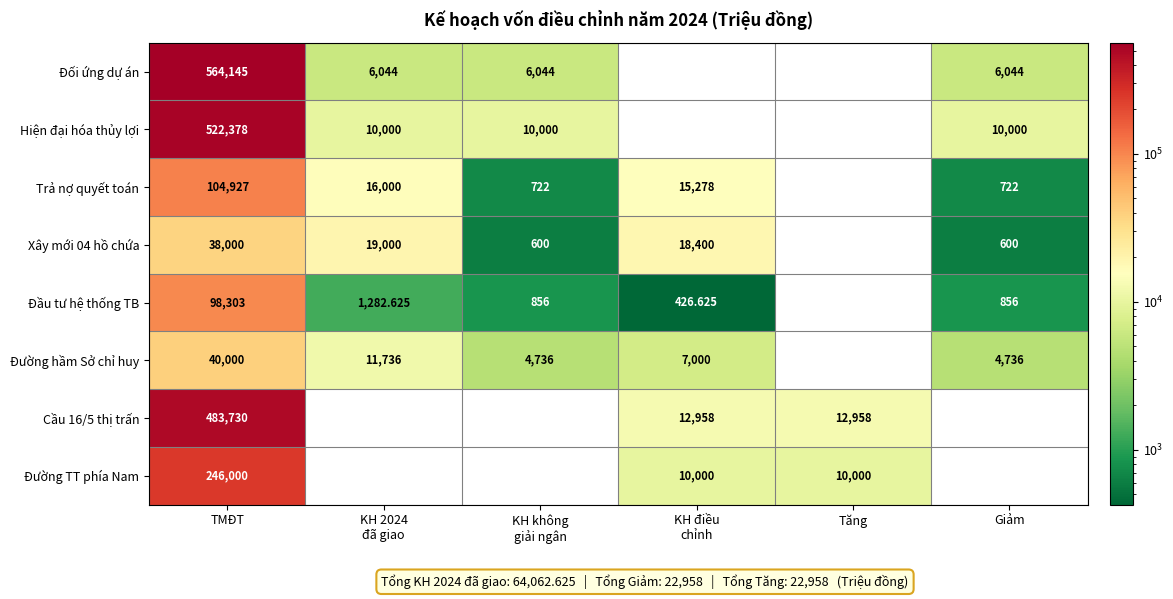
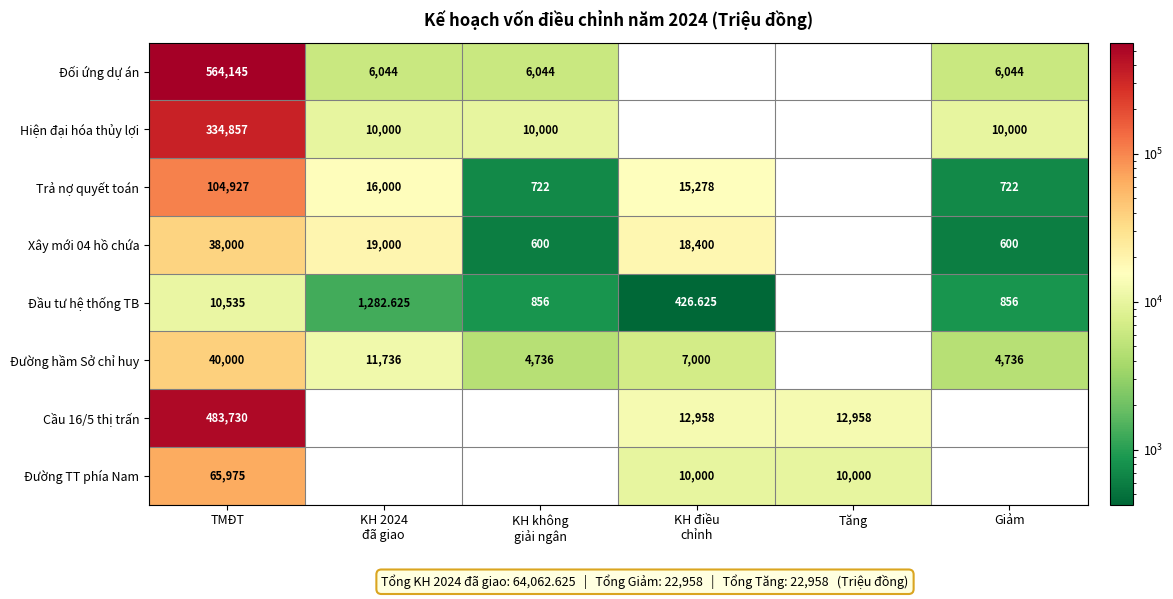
Hiện đại hóa thủy lợi, TMĐT: 522,378 -> 334,857
Đầu tư hệ thống TB, TMĐT: 98,303 -> 10,535
Đường TT phía Nam, TMĐT: 246,000 -> 65,975
